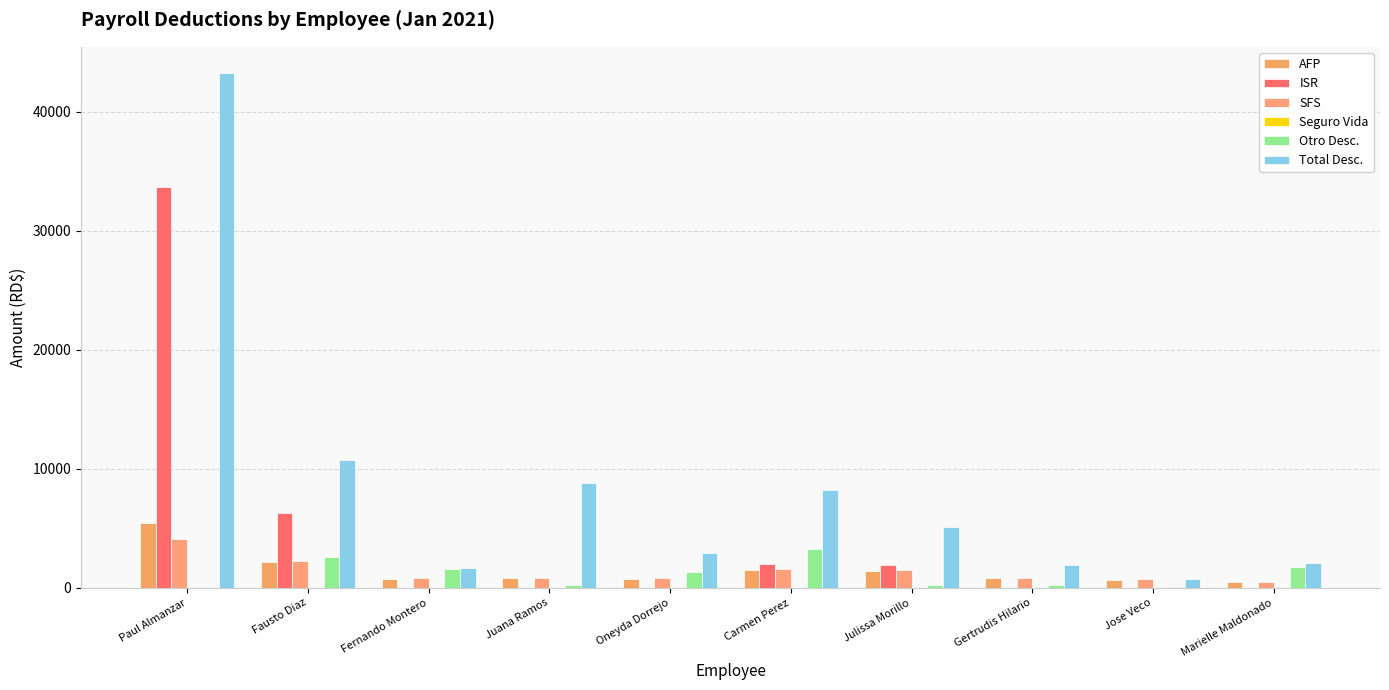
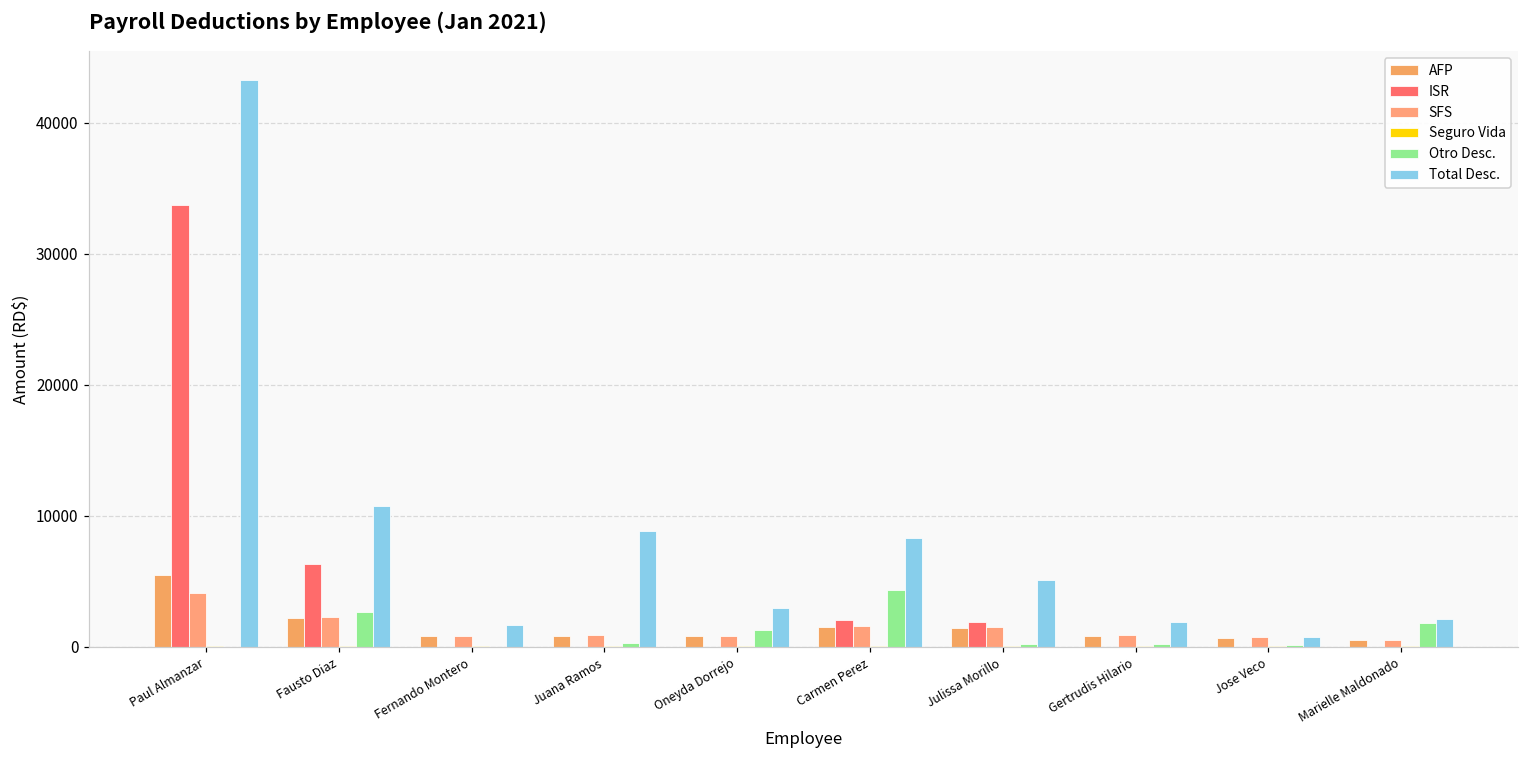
Otro Desc., Fernando Montero: 1600 -> 0
Otro Desc., Carmen Perez: 3200 -> 4400
